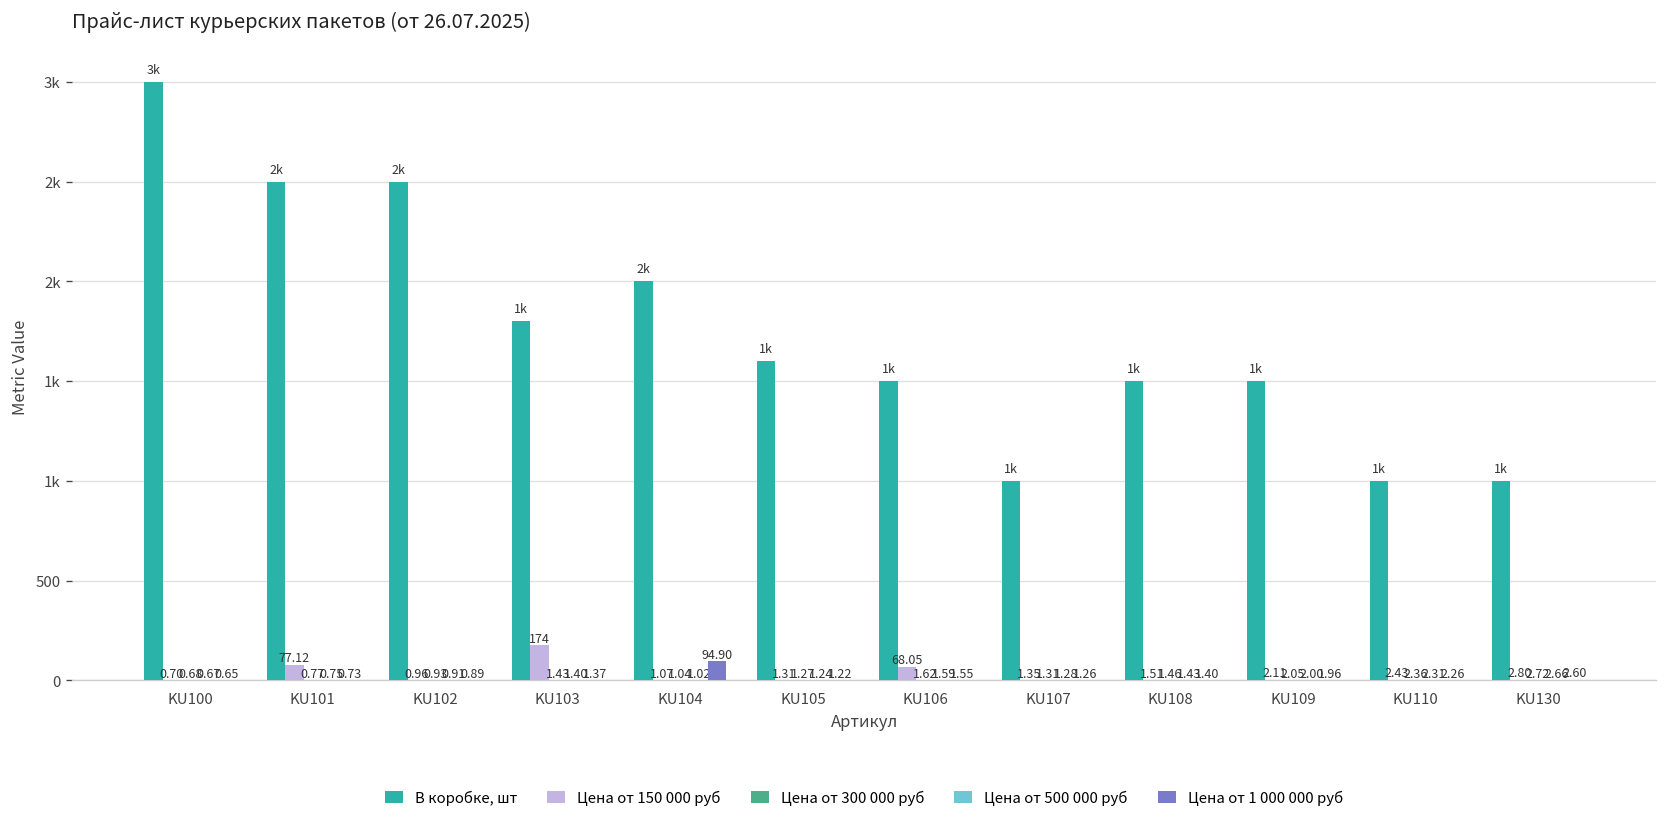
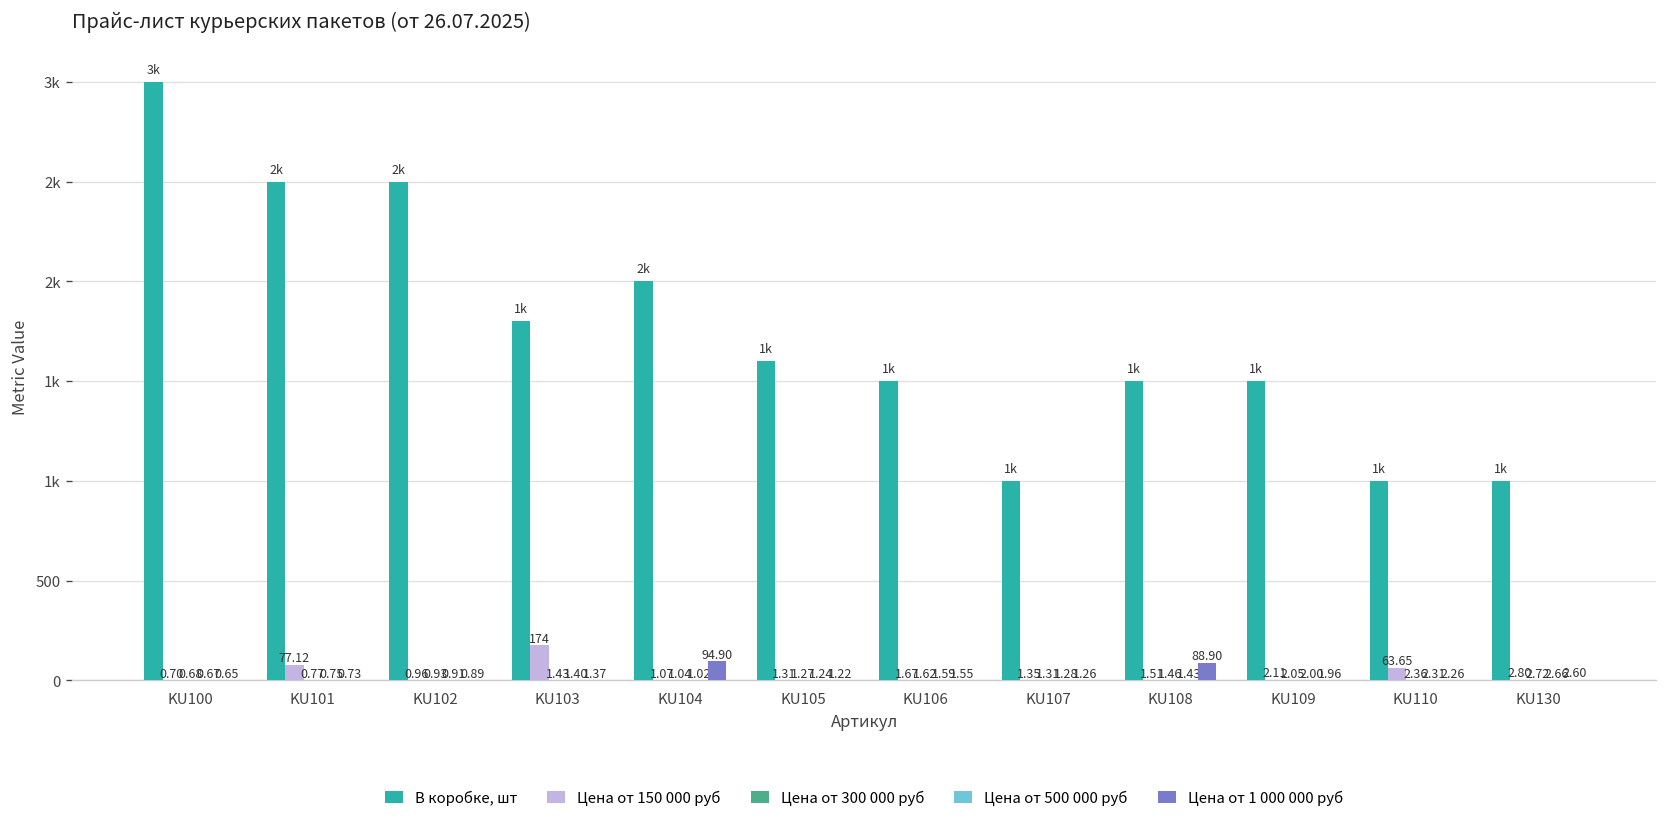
Цена от 150 000 руб, KU106: 68.05 -> 1.67
Цена от 1 000 000 руб, KU108: 1.40 -> 88.90
Цена от 150 000 руб, KU110: 2.43 -> 63.65
